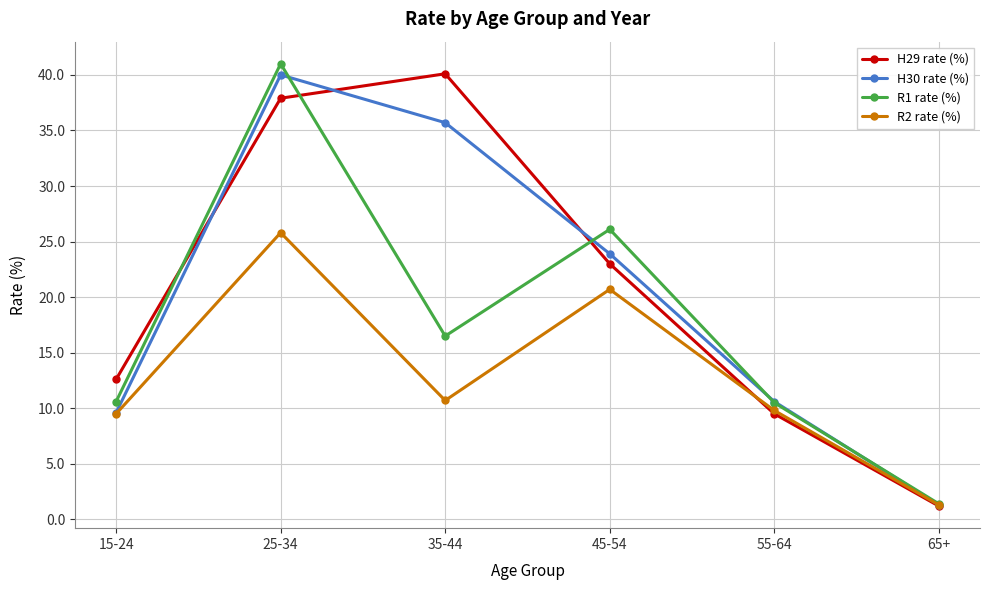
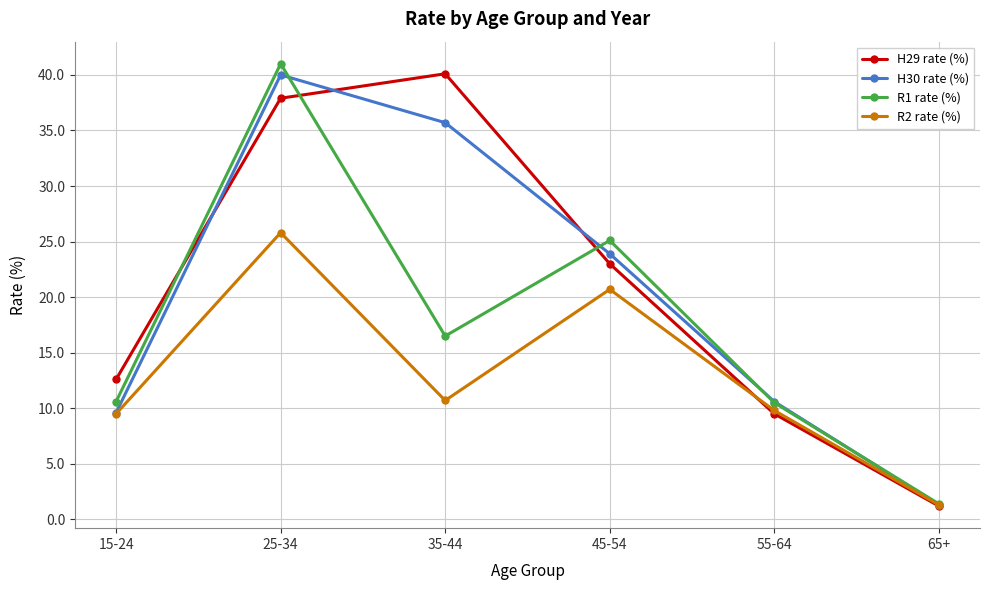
R1 rate (%), 45-54: 26.1 -> 25.1
